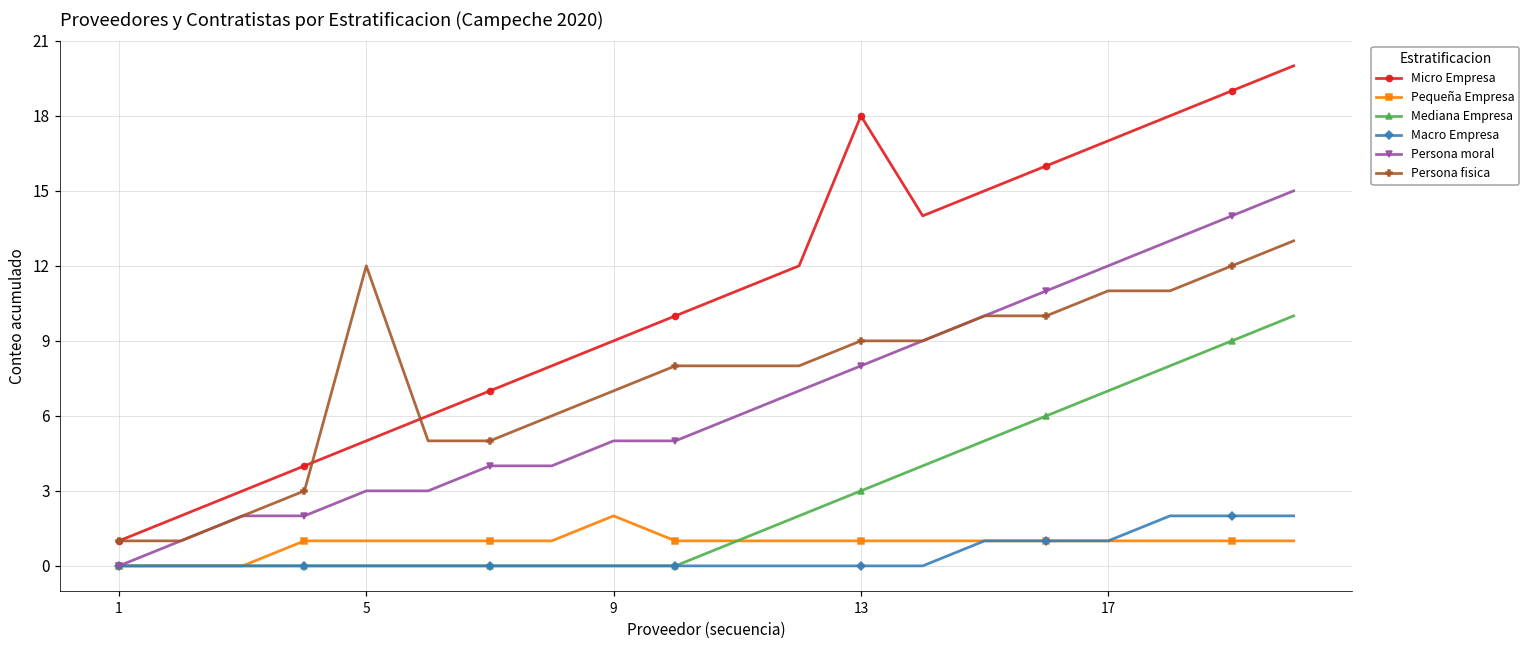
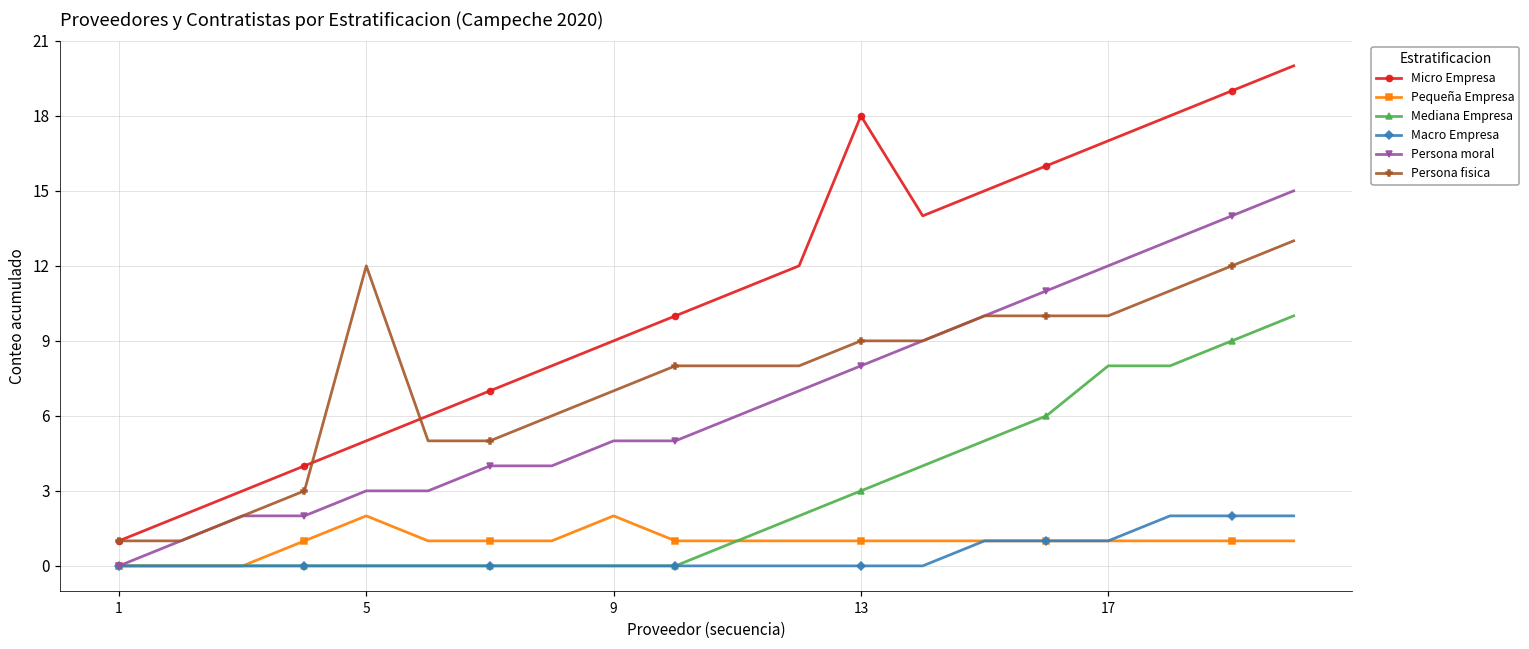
Pequeña Empresa, 5: 1 -> 2
Mediana Empresa, 17: 7 -> 8
Persona fisica, 17: 11 -> 10
